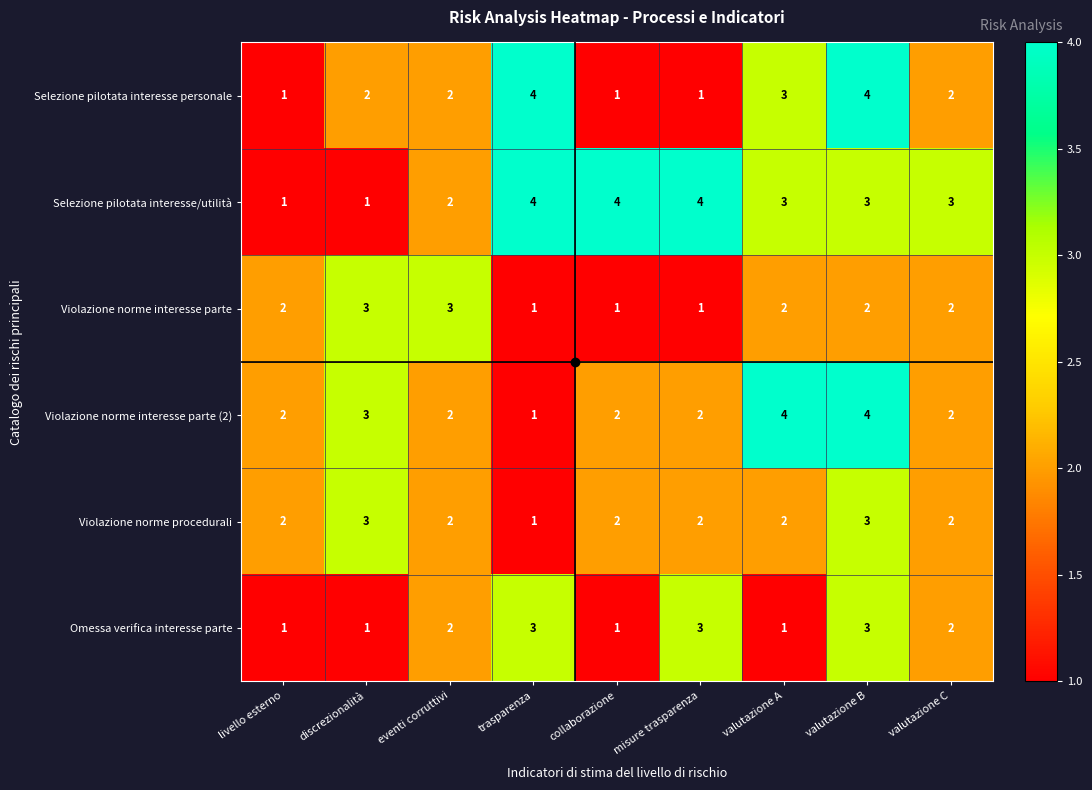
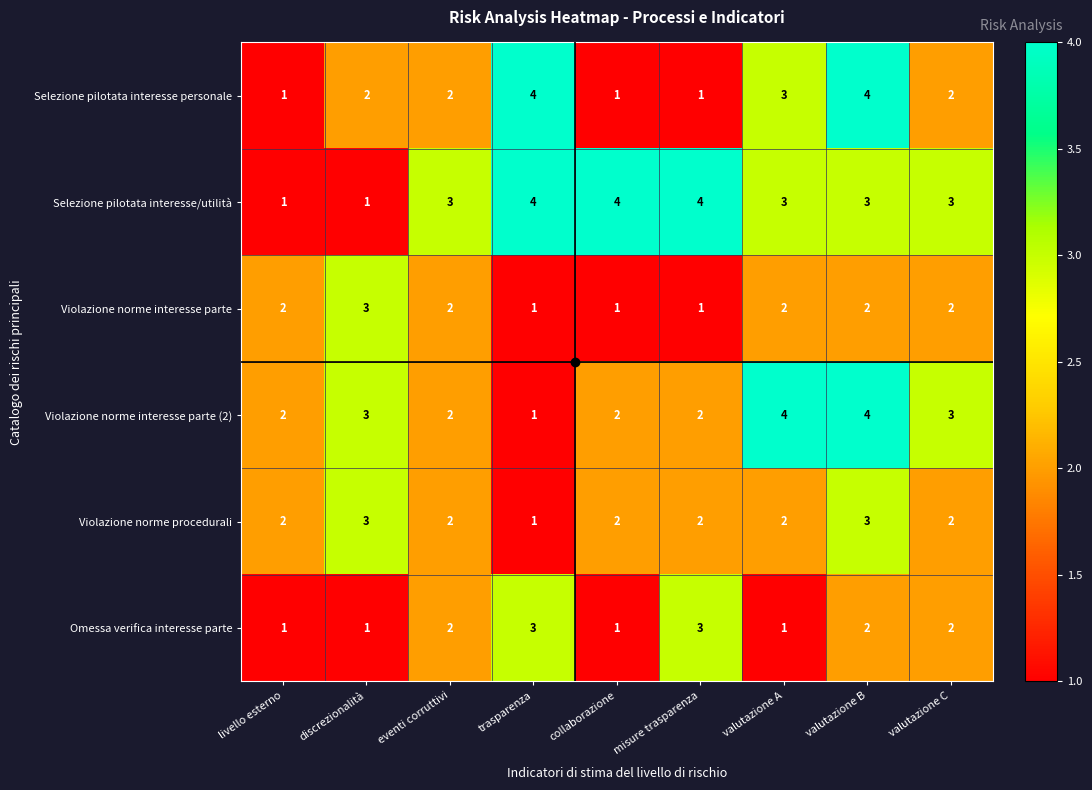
Selezione pilotata interesse/utilità, eventi corruttivi: 2 -> 3
Violazione norme interesse parte, eventi corruttivi: 3 -> 2
Violazione norme interesse parte (2), valutazione C: 2 -> 3
Omessa verifica interesse parte, valutazione B: 3 -> 2
